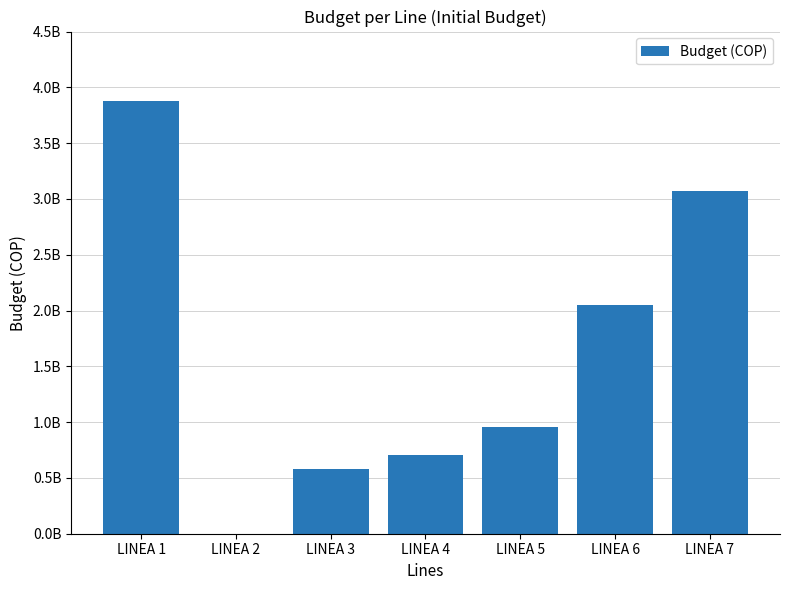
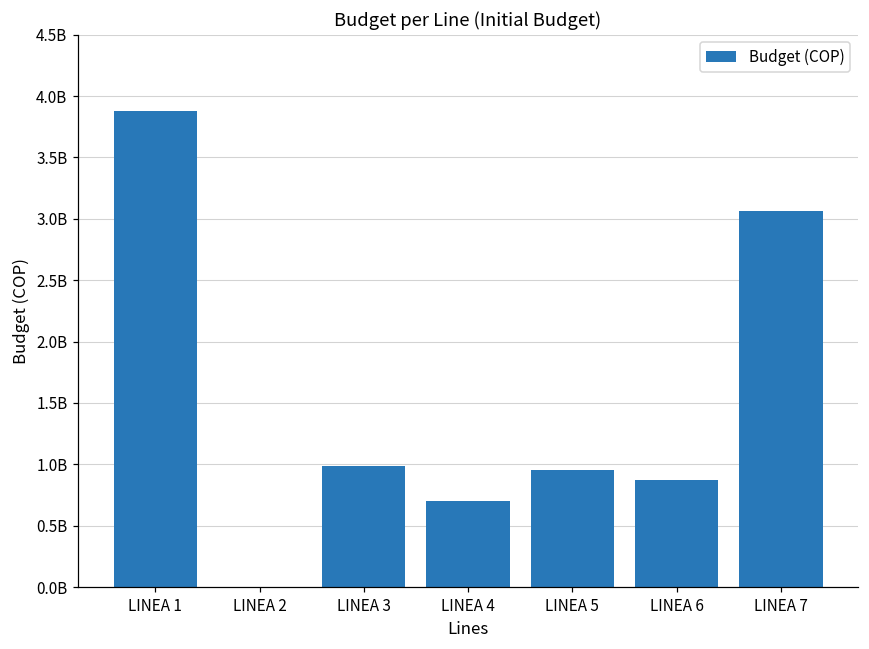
LINEA 3: 580000000 -> 980000000
LINEA 6: 2050000000 -> 880000000
